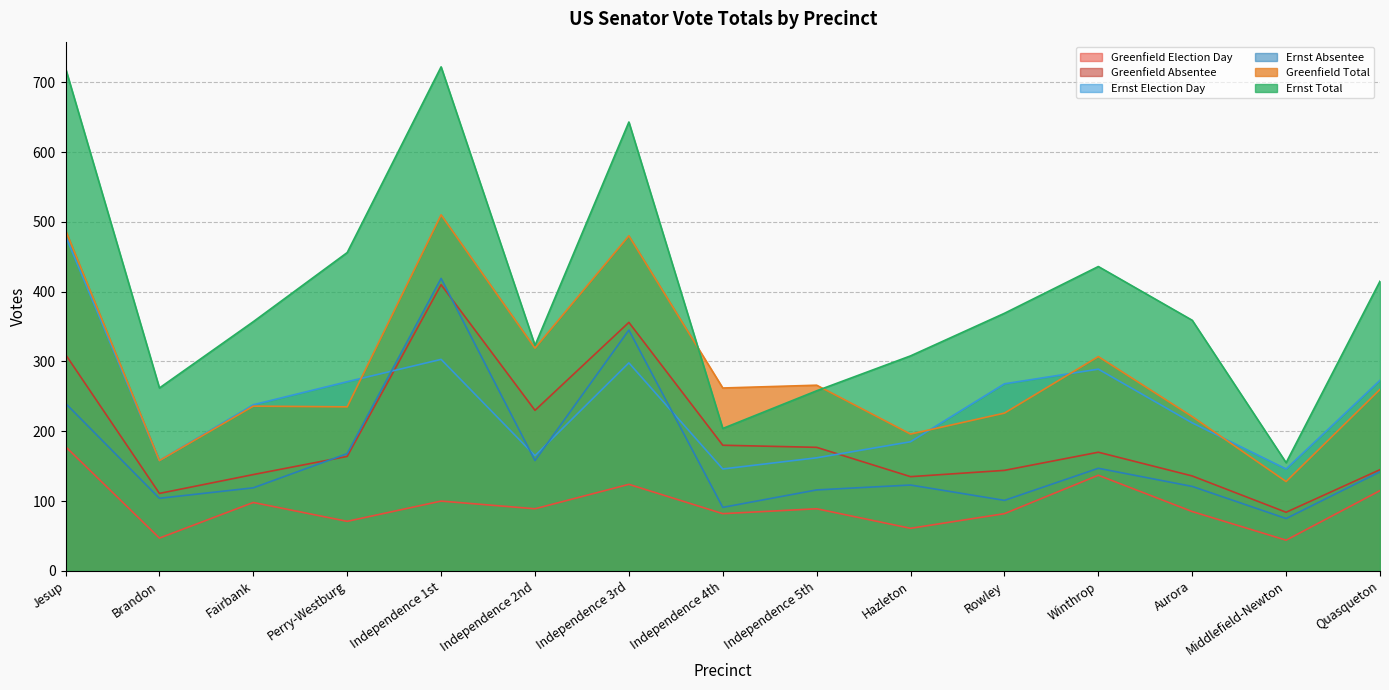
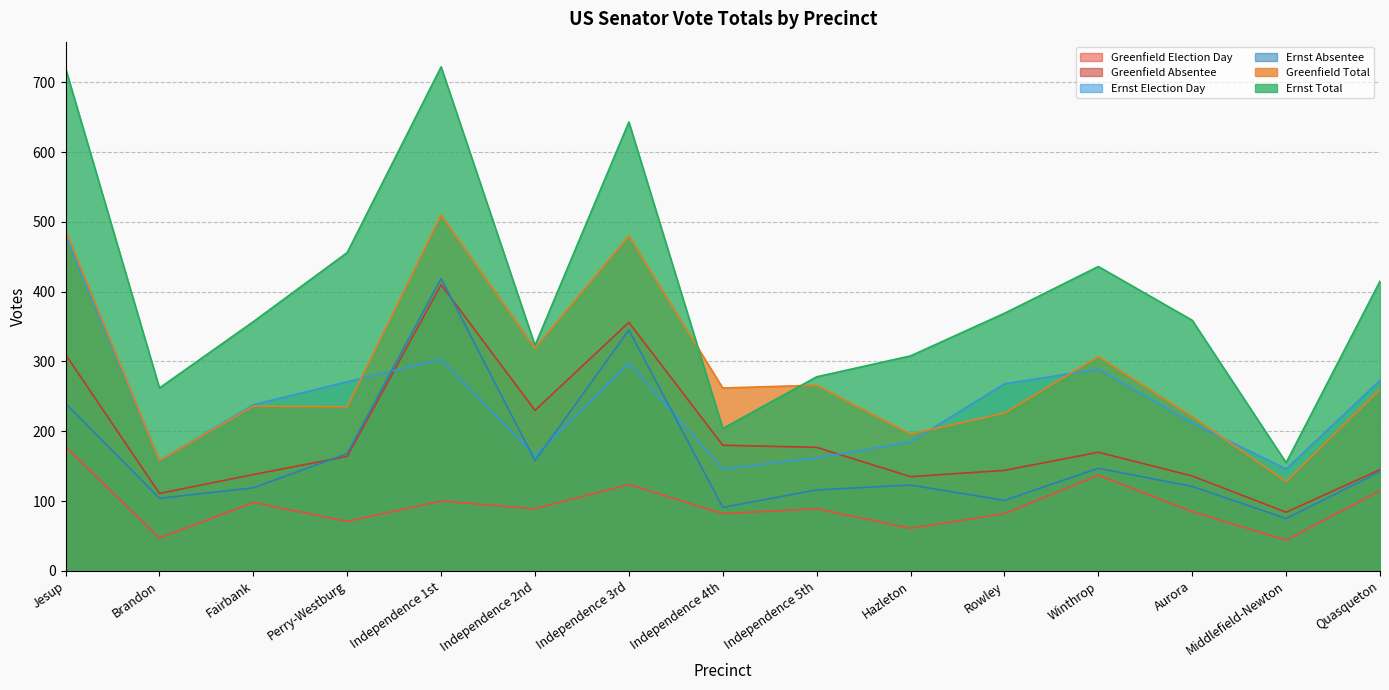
Ernst Total, Independence 5th: 260 -> 280
